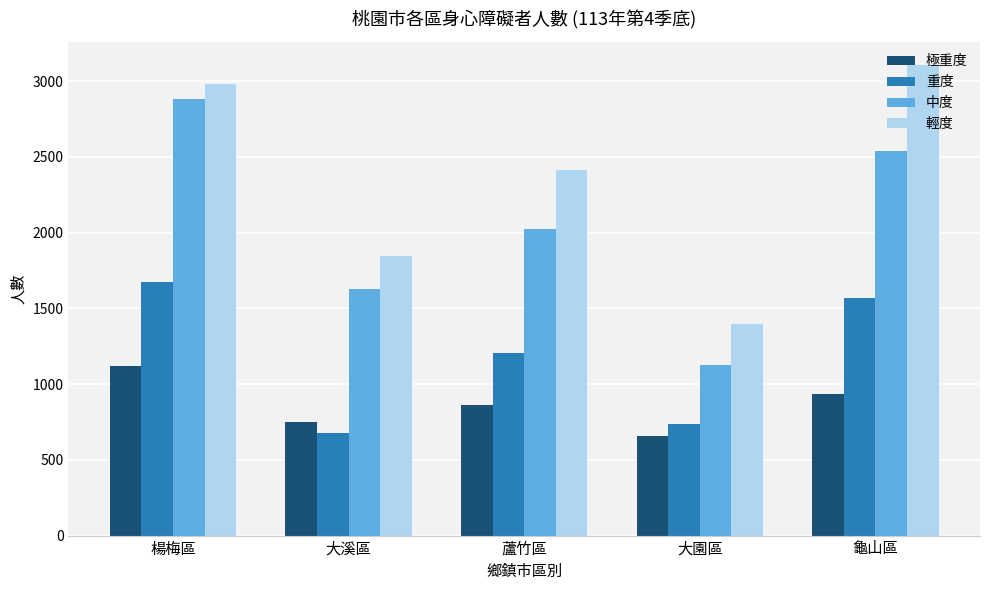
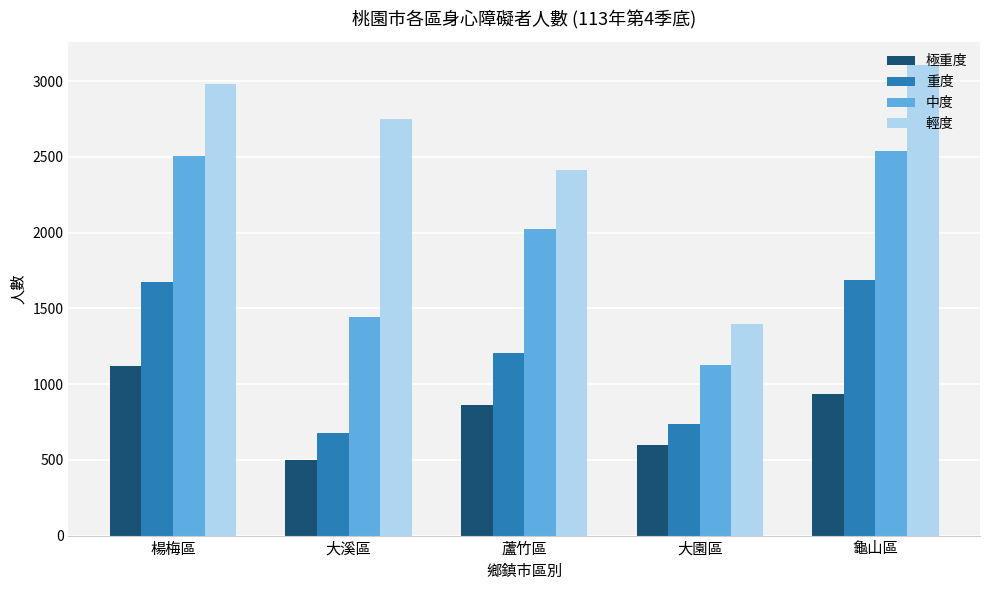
中度, 楊梅區: 2890 -> 2510
極重度, 大溪區: 750 -> 500
中度, 大溪區: 1630 -> 1440
輕度, 大溪區: 1850 -> 2750
極重度, 大園區: 660 -> 600
重度, 龜山區: 1570 -> 1690
